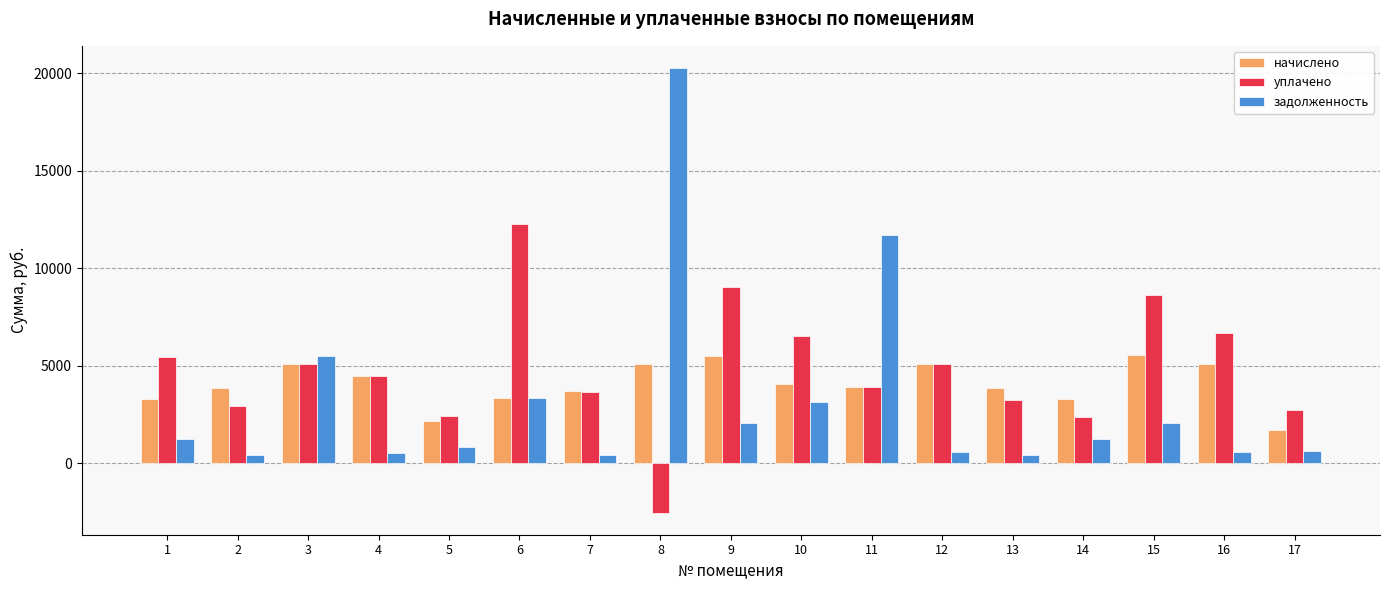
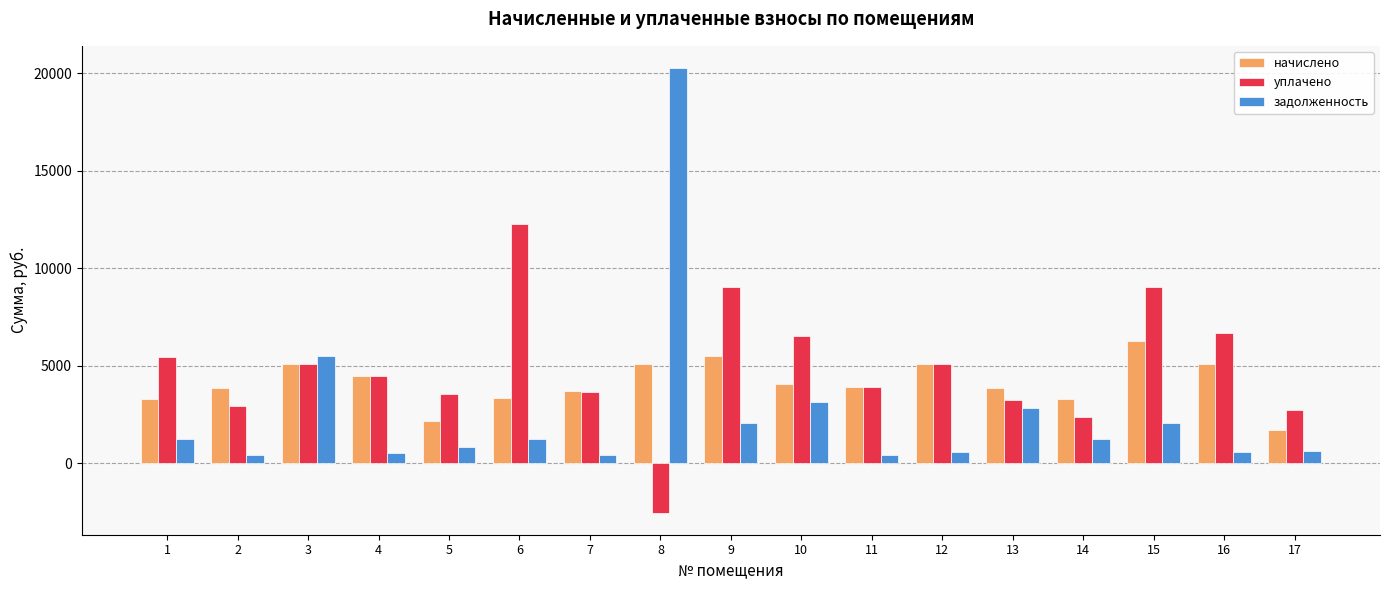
уплачено, 5: 2400 -> 3500
задолженность, 6: 3300 -> 1200
задолженность, 11: 11700 -> 400
задолженность, 13: 400 -> 2800
начислено, 15: 5600 -> 6300
уплачено, 15: 8600 -> 9000
